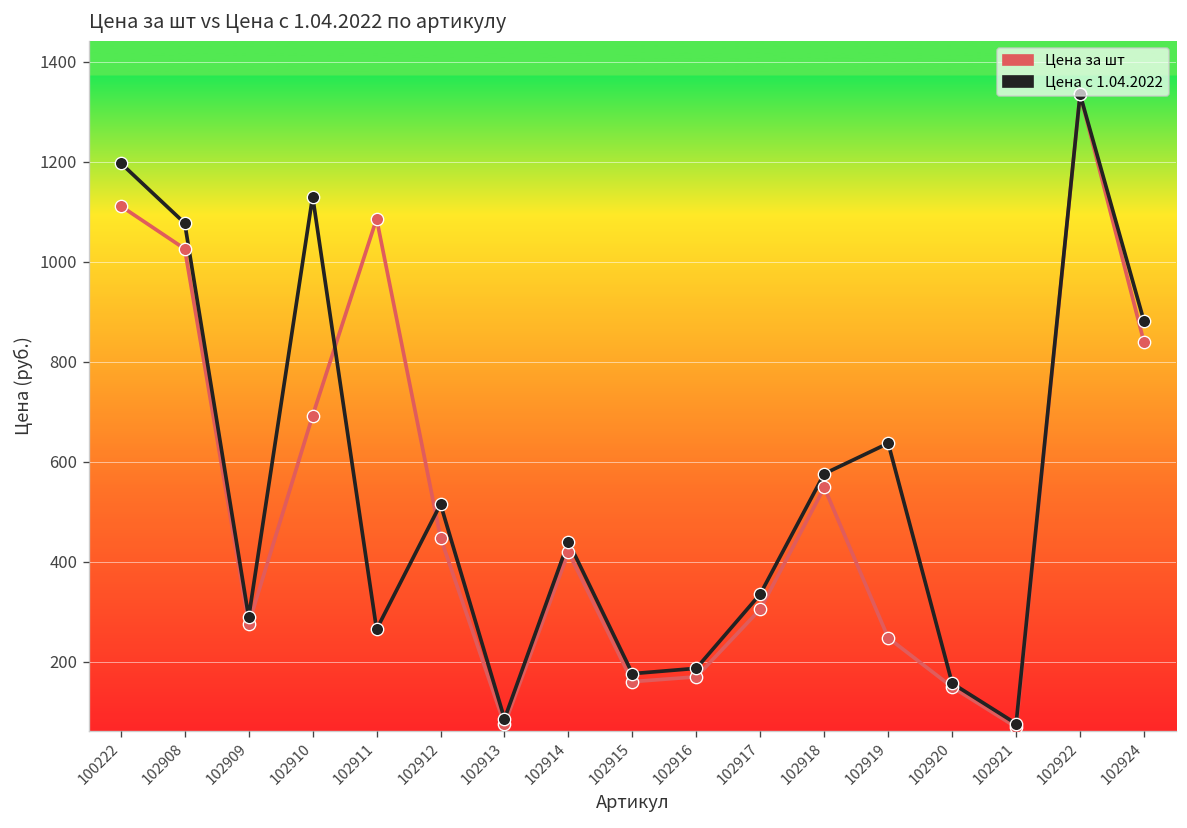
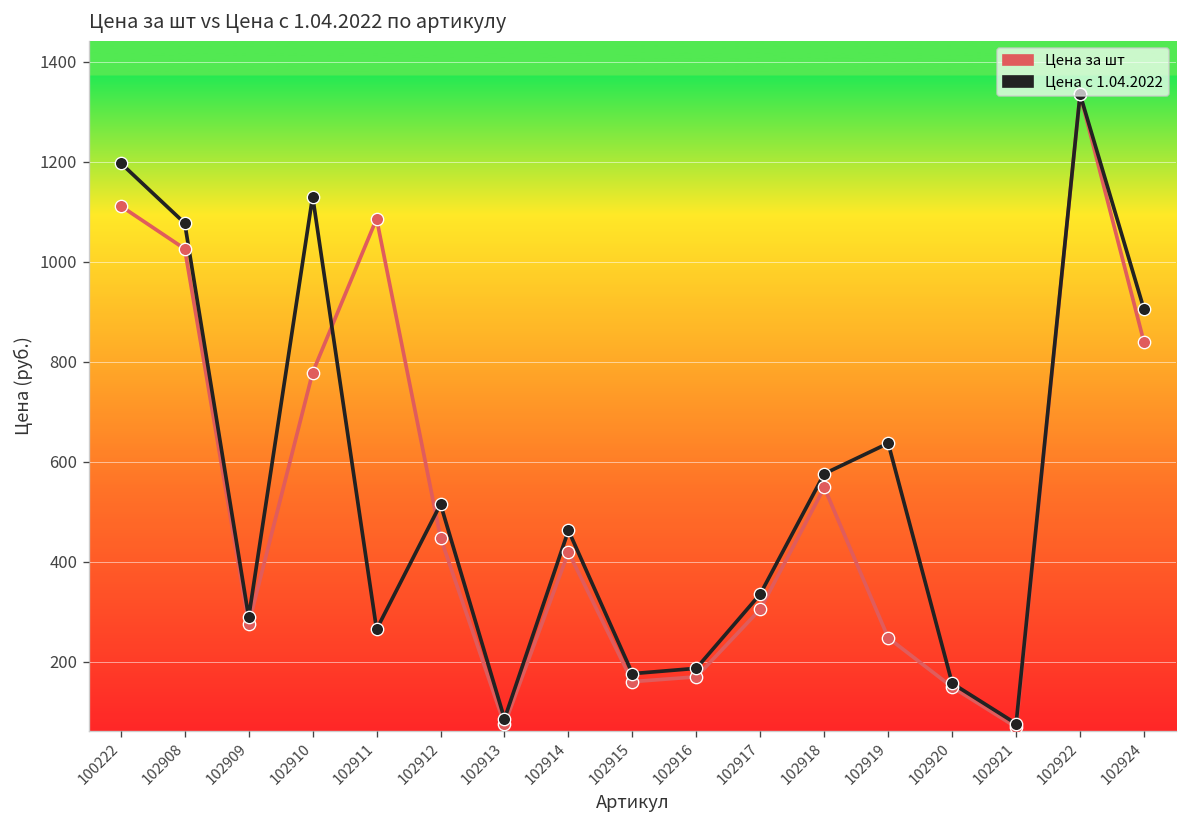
Цена за шт, 102910: 690 -> 780
Цена с 1.04.2022, 102914: 440 -> 460
Цена с 1.04.2022, 102924: 880 -> 900
